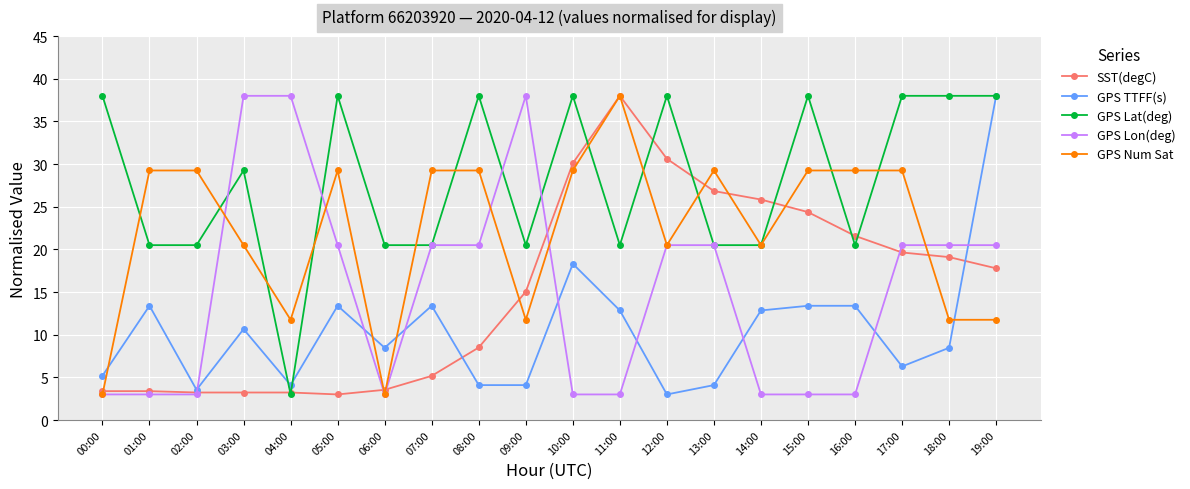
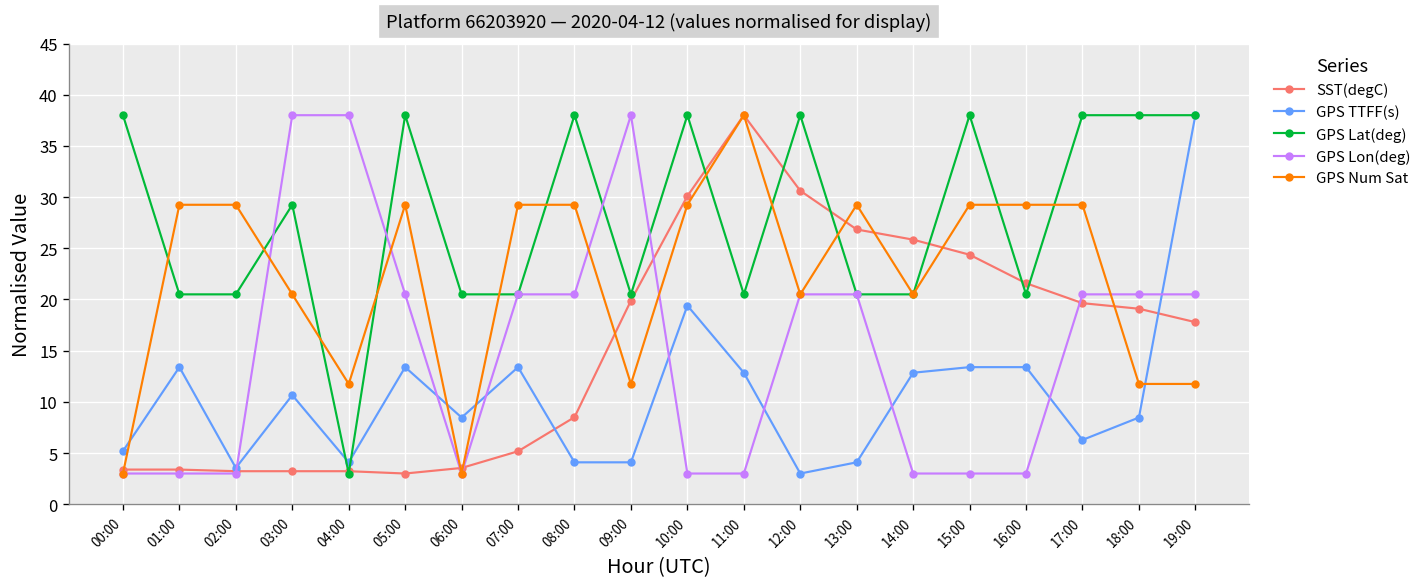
SST(degC), 09:00: 15 -> 20
GPS TTFF(s), 10:00: 18 -> 19
